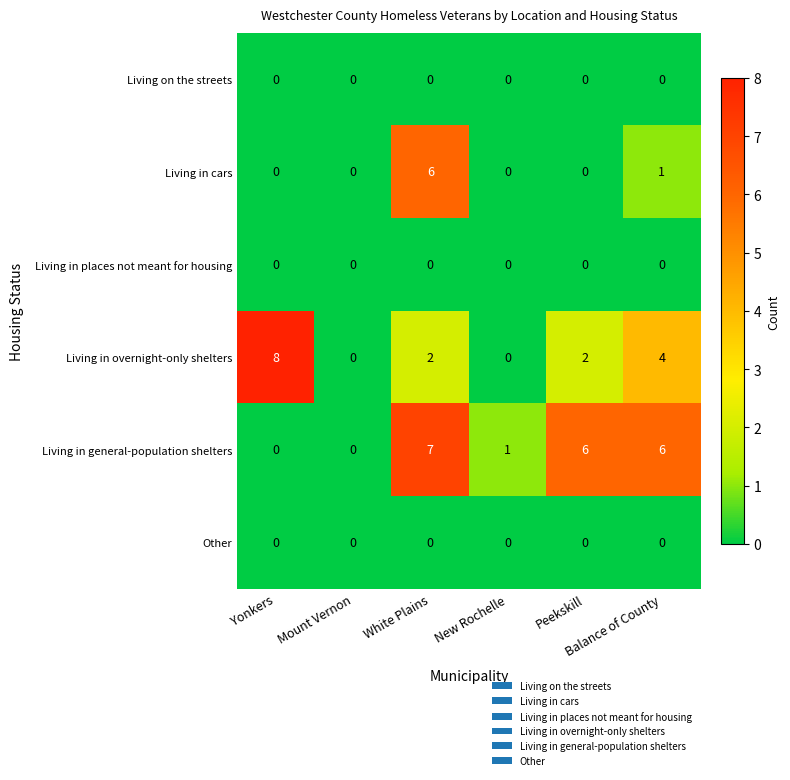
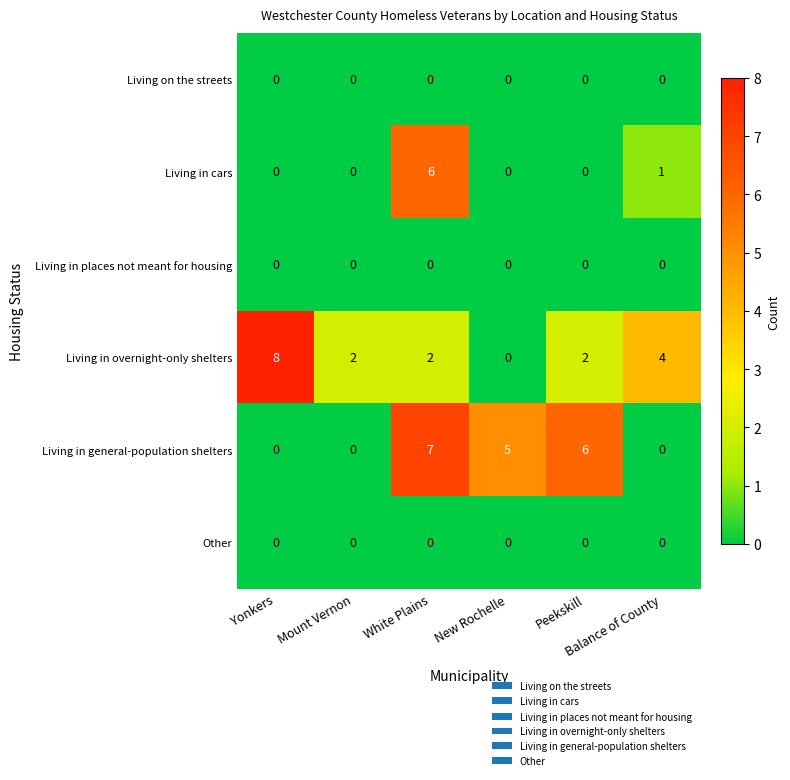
Living in overnight-only shelters, Mount Vernon: 0 -> 2
Living in general-population shelters, New Rochelle: 1 -> 5
Living in general-population shelters, Balance of County: 6 -> 0
